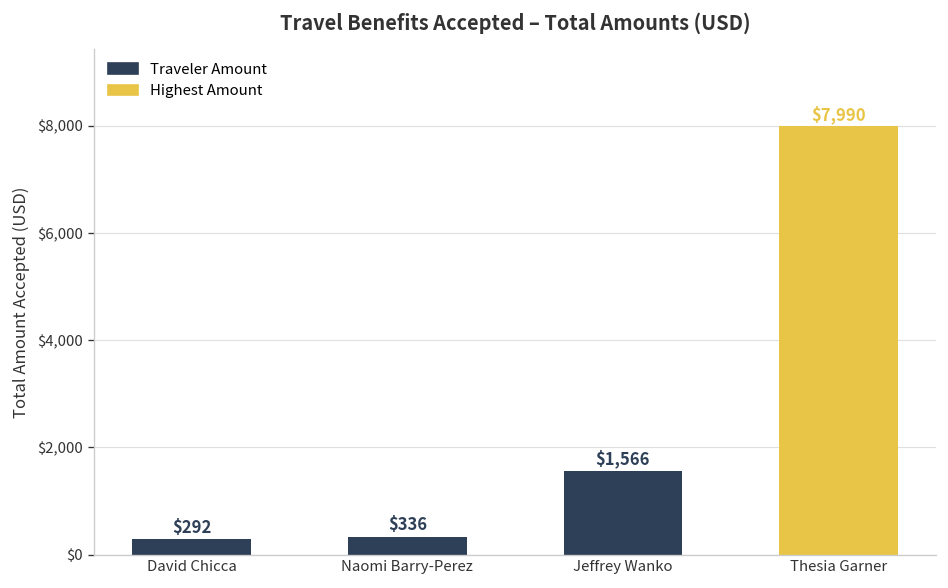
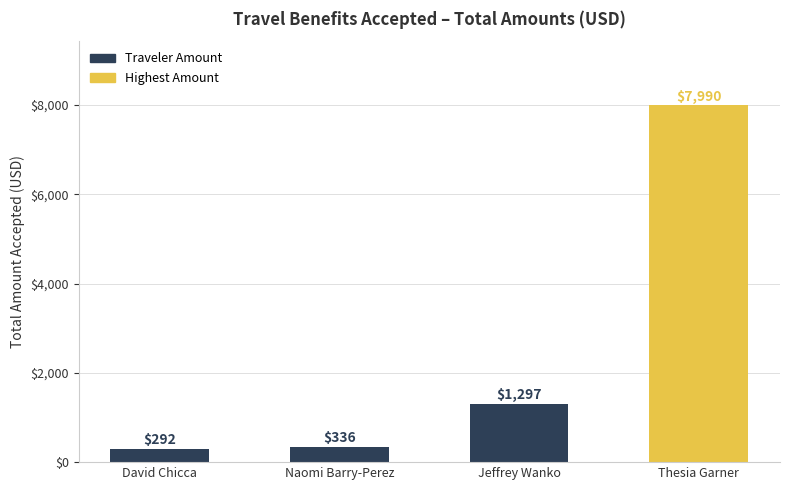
Jeffrey Wanko: $1,566 -> $1,297
